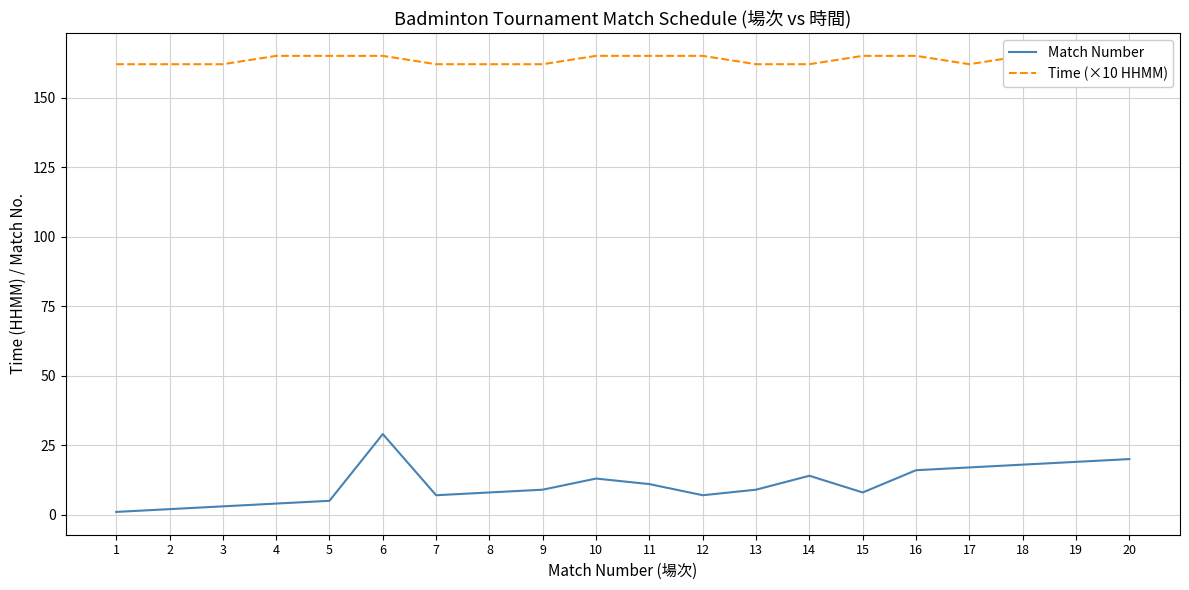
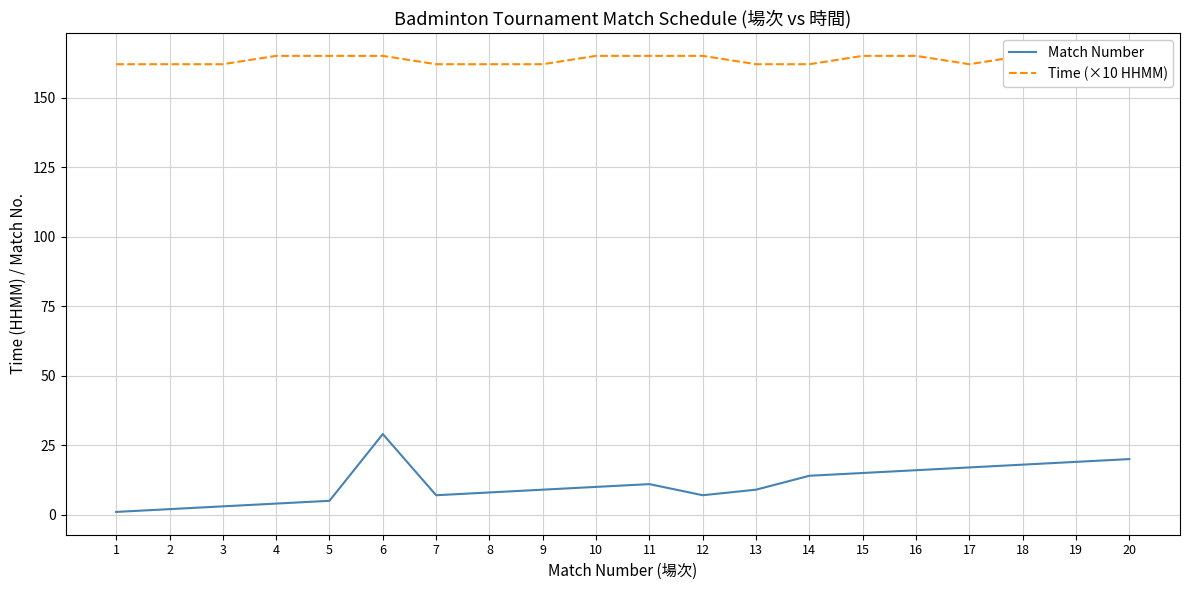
Match Number, 10: 13 -> 10
Match Number, 15: 8 -> 15
